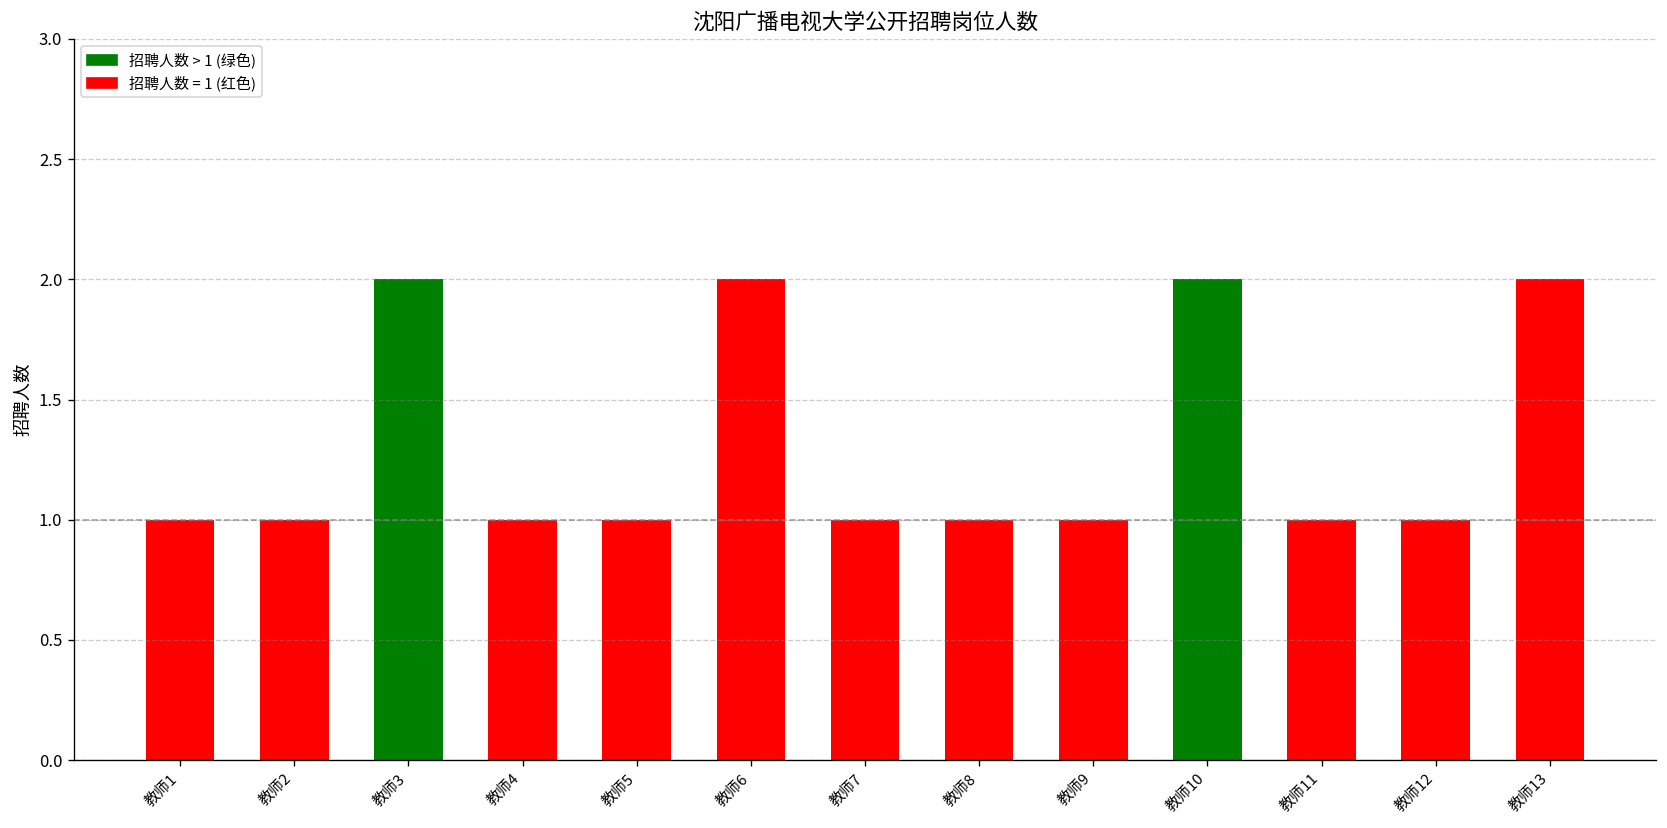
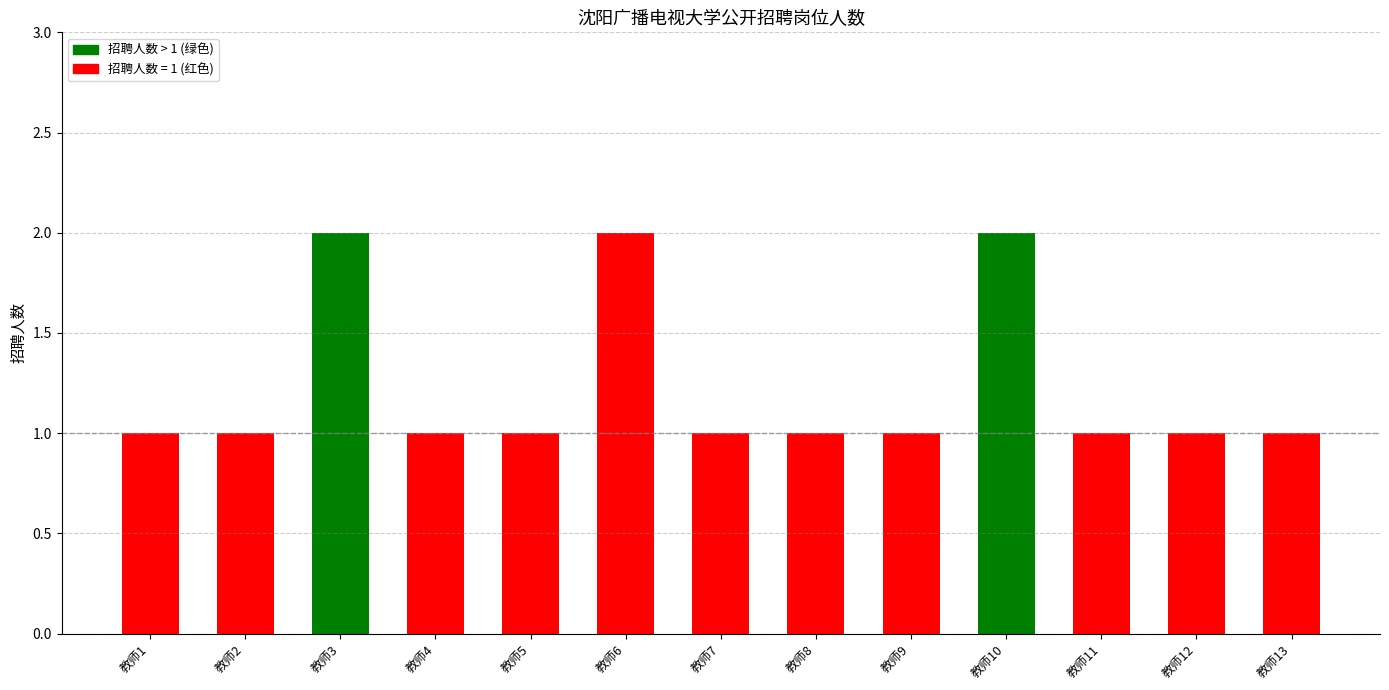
教师13: 2 -> 1
